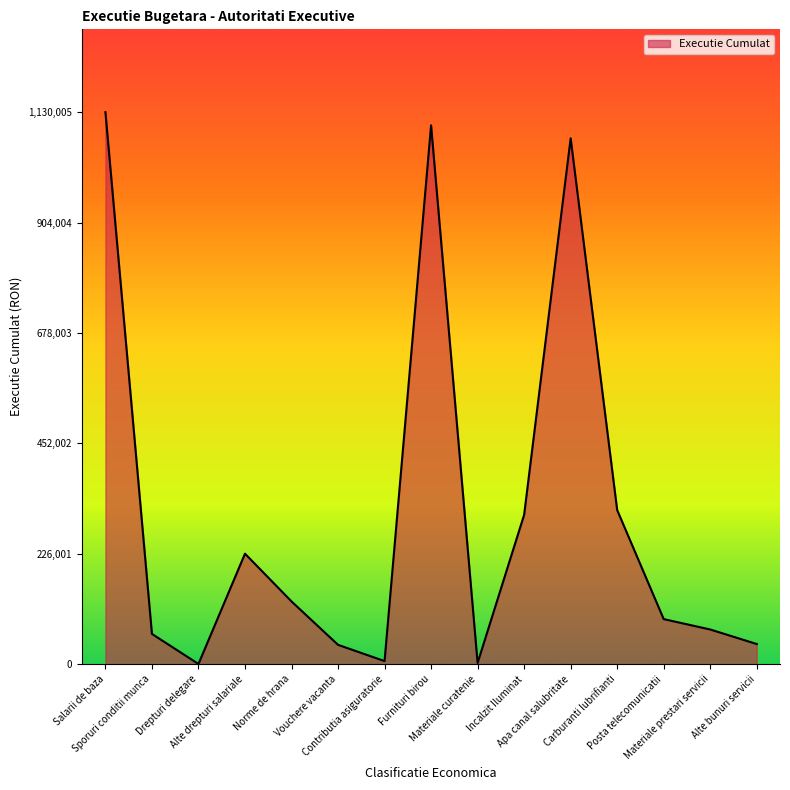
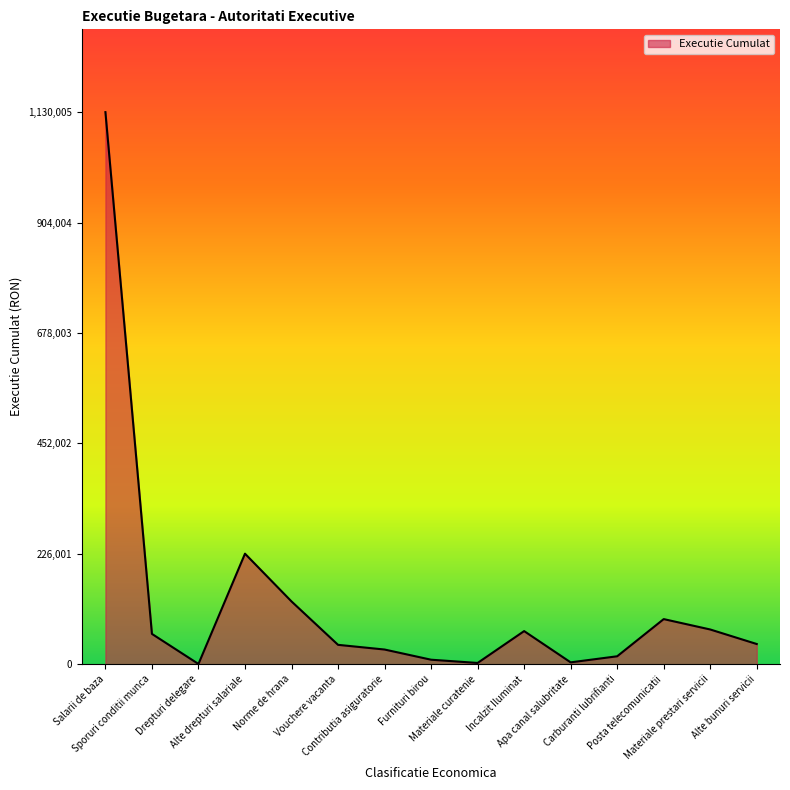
Contributia asiguratorie: 10,000 -> 30,000
Furnituri birou: 1,100,000 -> 10,000
Incalzit Iluminat: 310,000 -> 70,000
Apa canal salubritate: 1,080,000 -> 0
Carburanti lubrifianti: 320,000 -> 20,000
